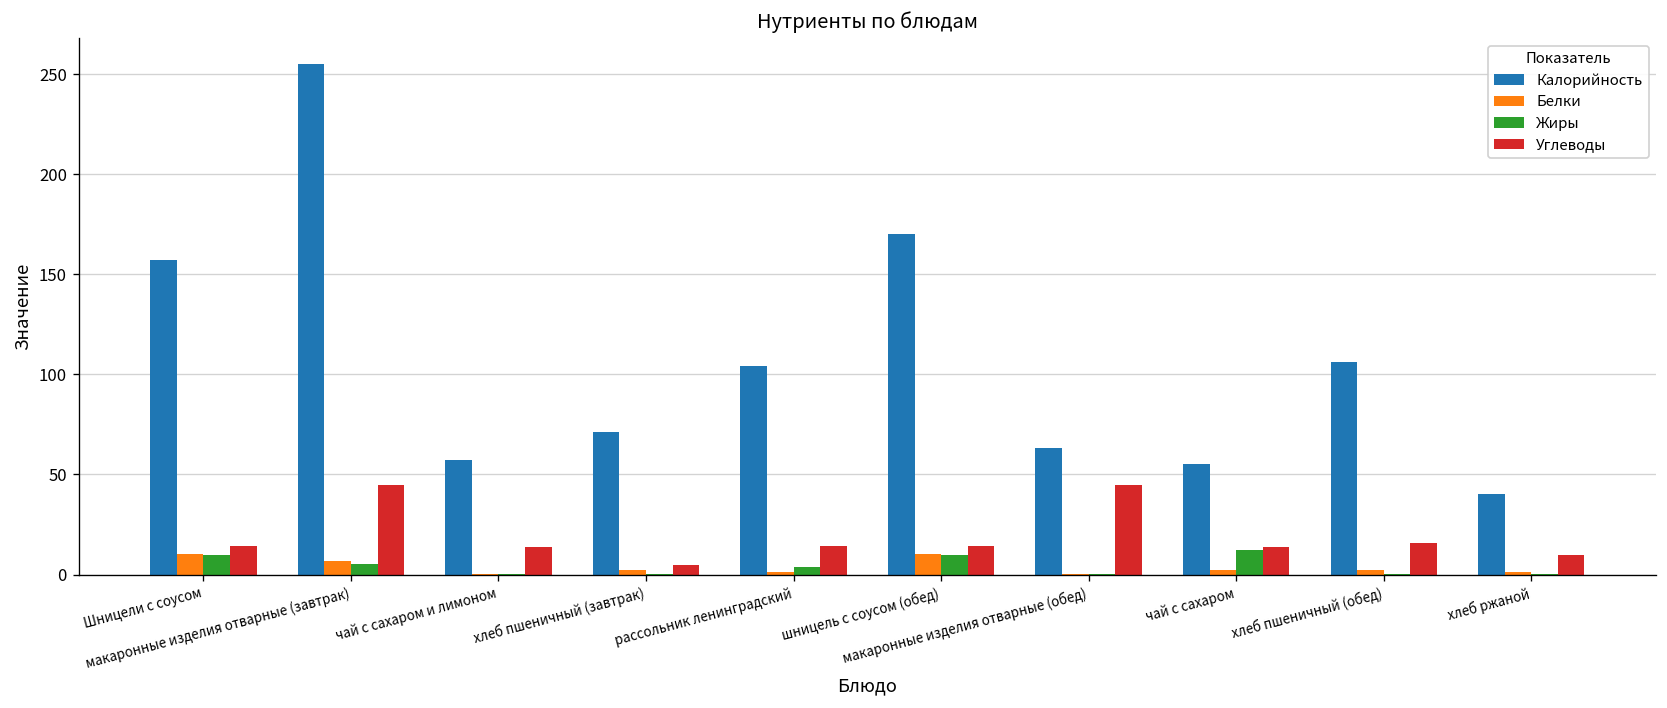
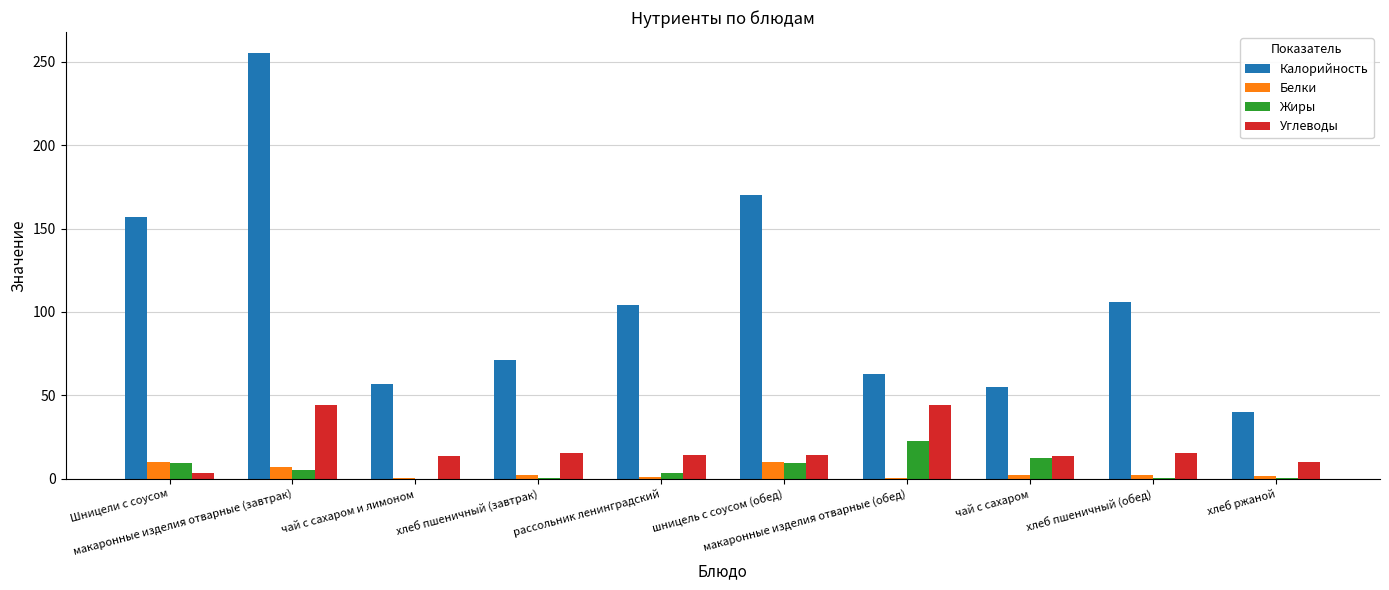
Углеводы, Шницели с соусом: 14 -> 3
Углеводы, хлеб пшеничный (завтрак): 5 -> 16
Жиры, макаронные изделия отварные (обед): 0 -> 22
